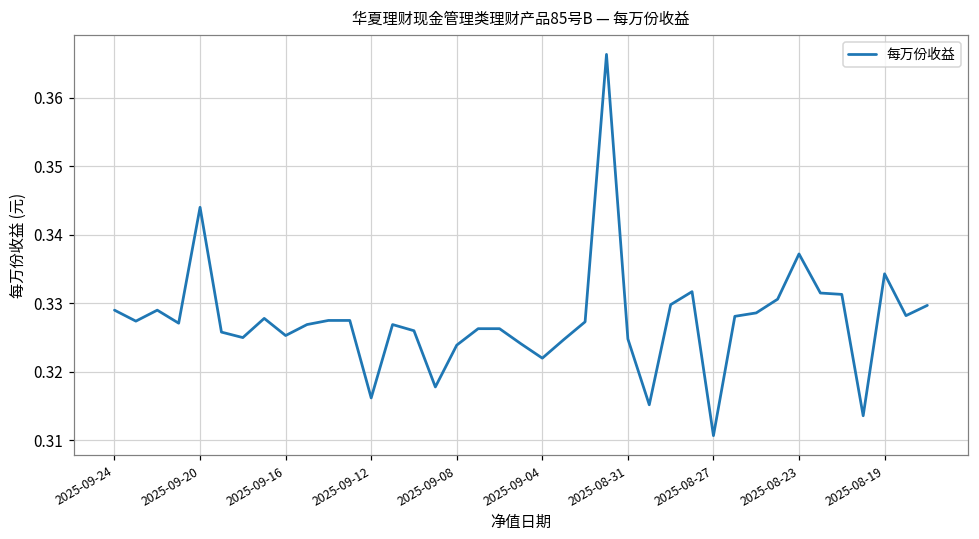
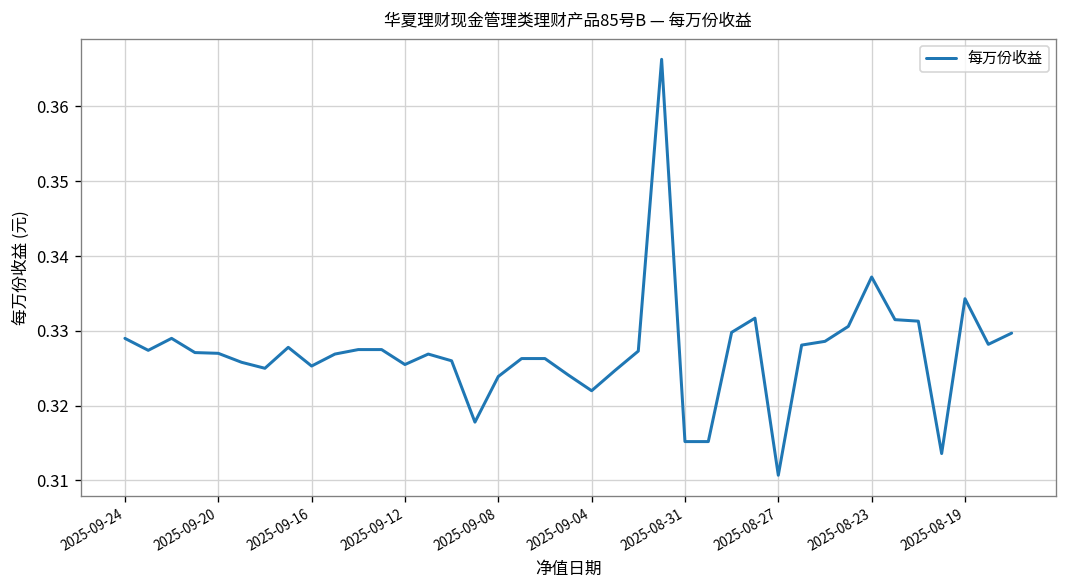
2025-09-20: 0.344 -> 0.327
2025-09-12: 0.316 -> 0.326
2025-08-31: 0.325 -> 0.315
